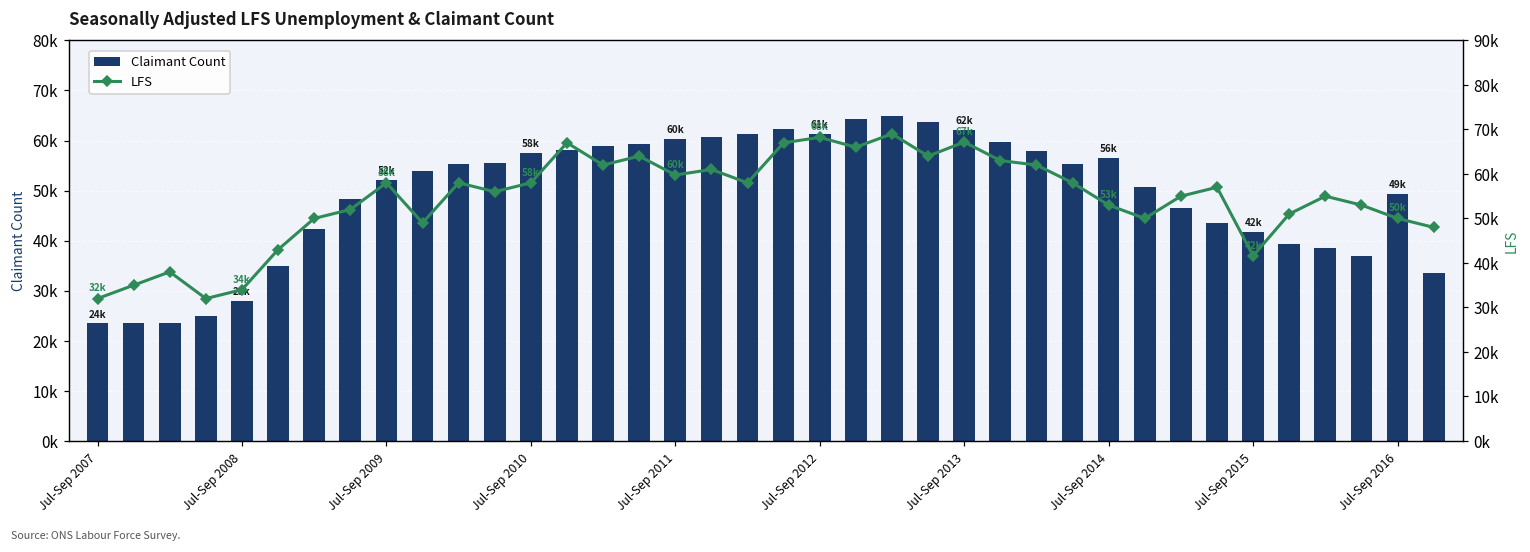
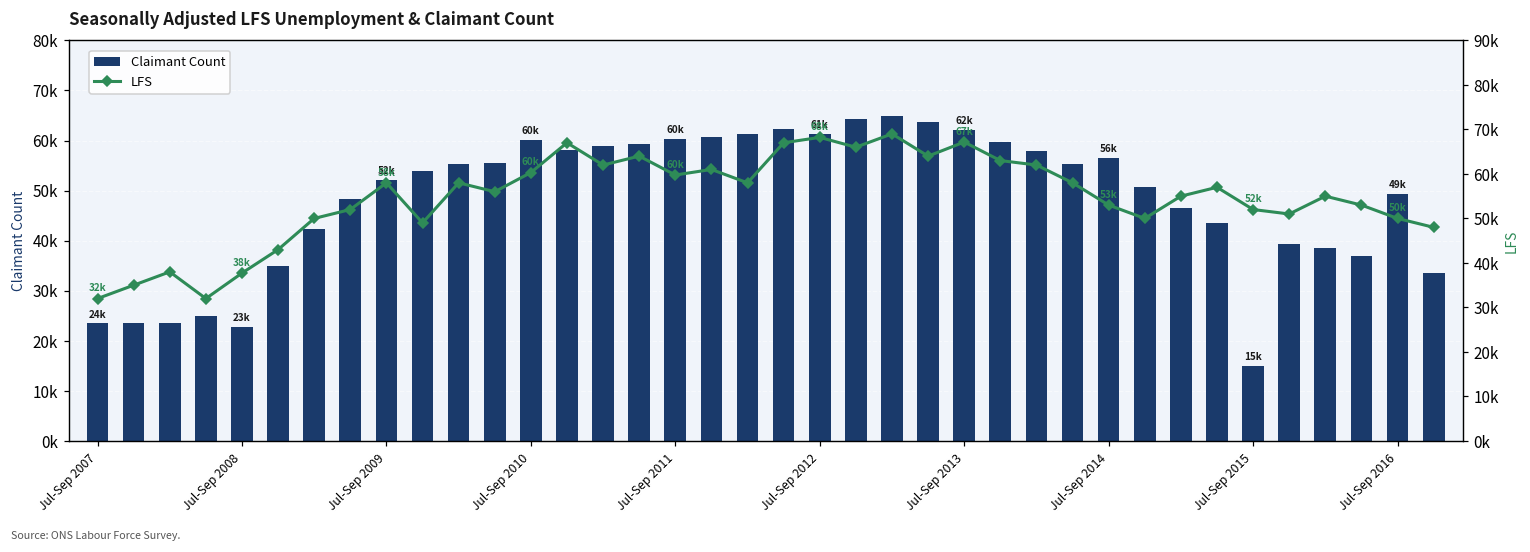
Claimant Count, Jul-Sep 2008: 28k -> 23k
Claimant Count, Jul-Sep 2010: 58k -> 60k
Claimant Count, Jul-Sep 2015: 42k -> 15k
LFS, Jul-Sep 2008: 34k -> 38k
LFS, Jul-Sep 2010: 58k -> 60k
LFS, Jul-Sep 2015: 42k -> 52k
